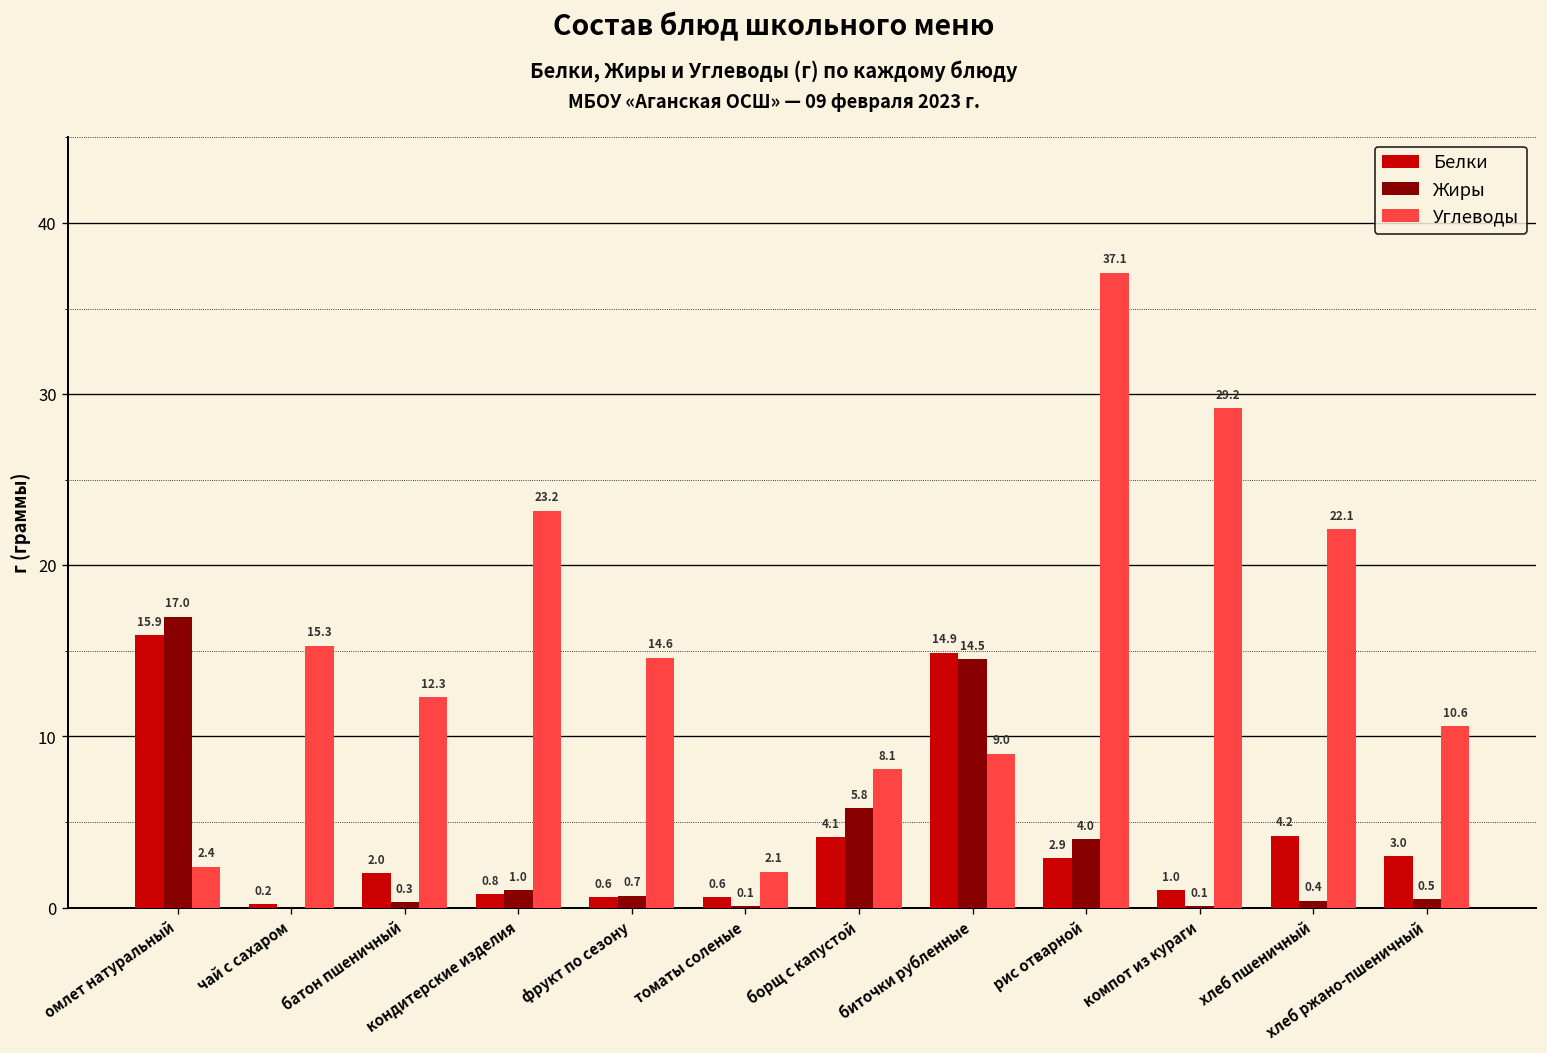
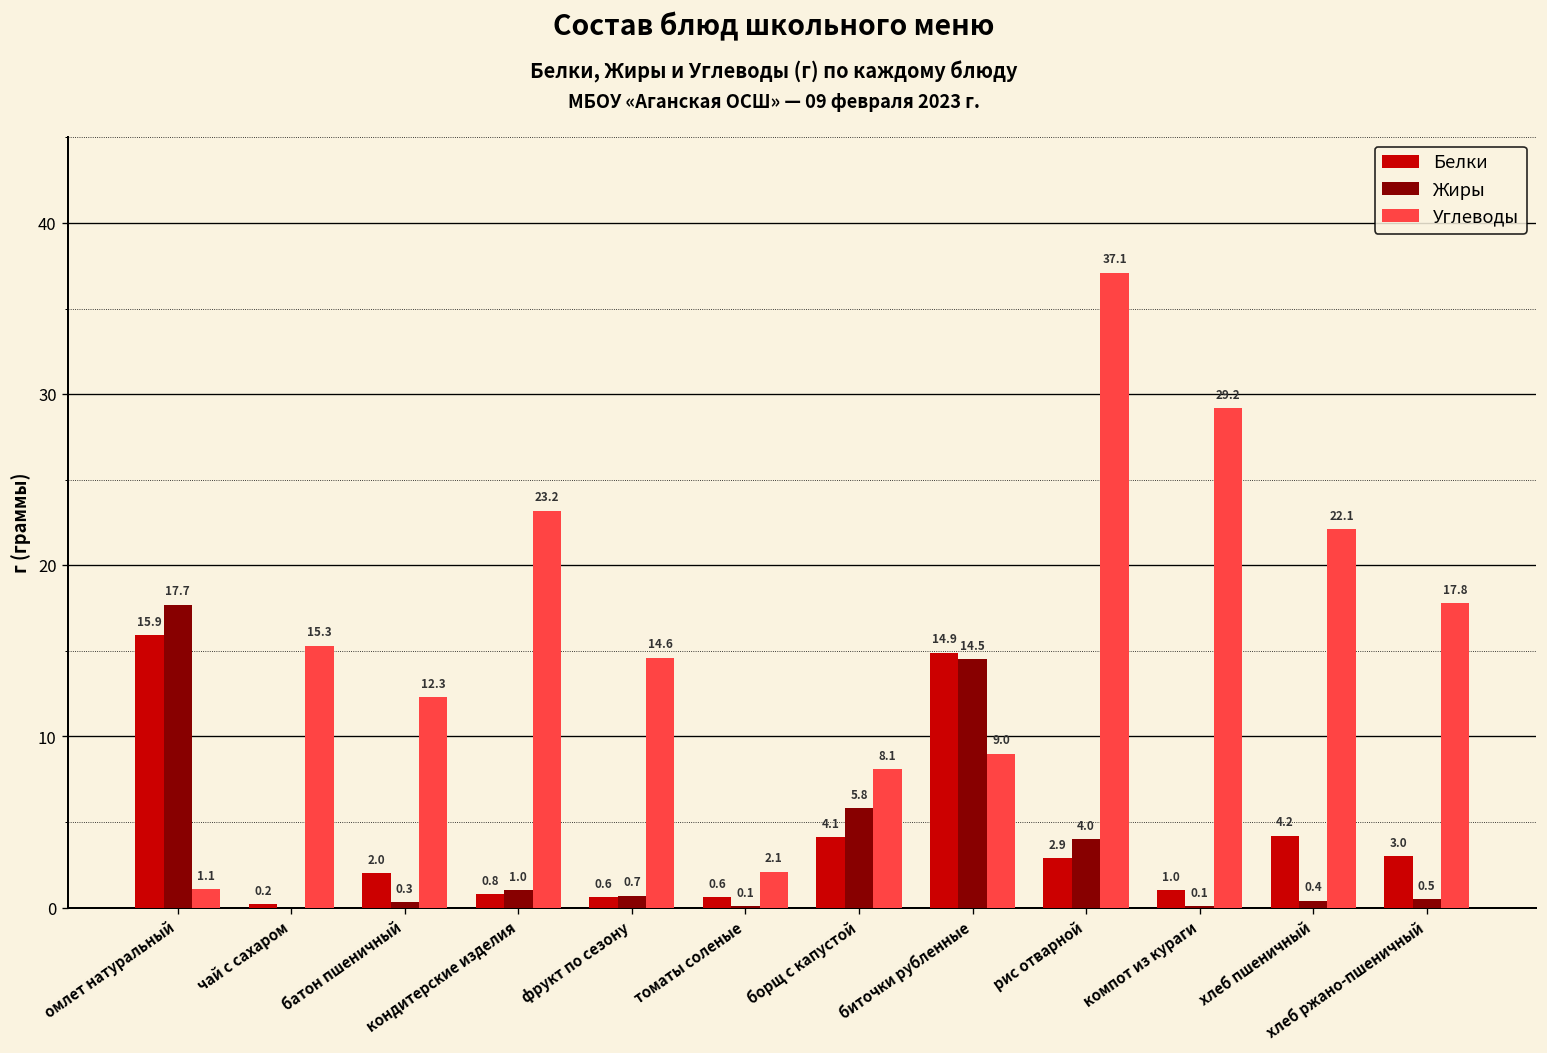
Жиры, омлет натуральный: 17.0 -> 17.7
Углеводы, омлет натуральный: 2.4 -> 1.1
Углеводы, хлеб ржано-пшеничный: 10.6 -> 17.8
